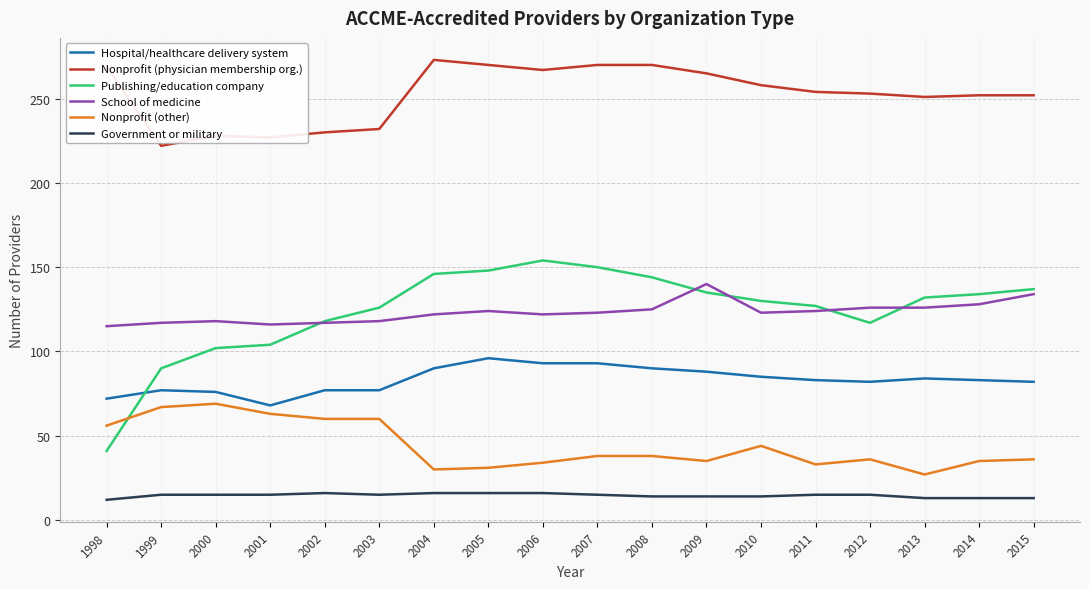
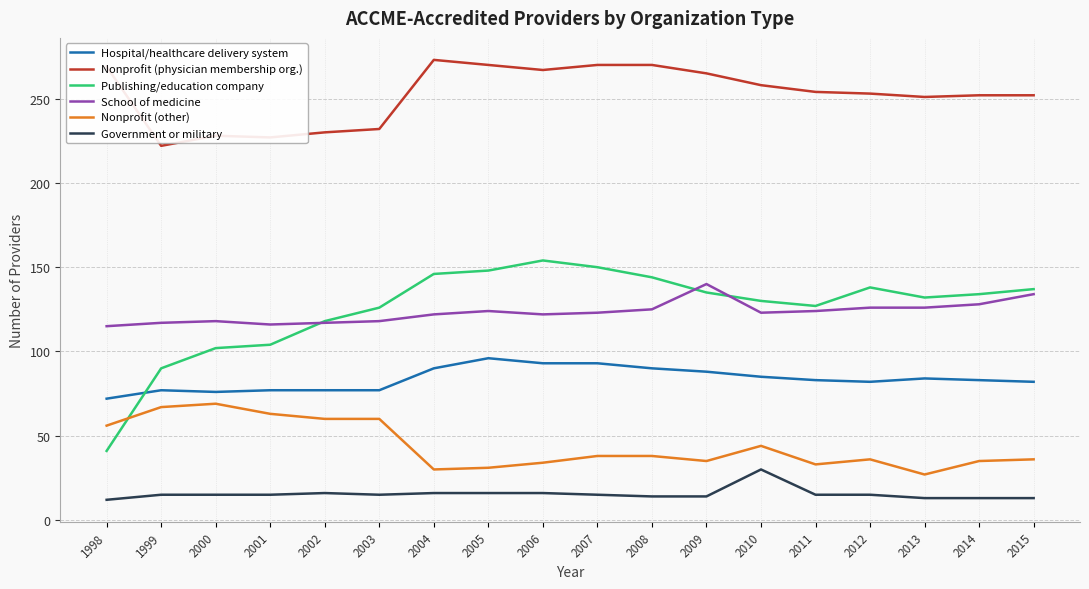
Hospital/healthcare delivery system, 2001: 68 -> 77
Government or military, 2010: 14 -> 30
Publishing/education company, 2012: 117 -> 138
